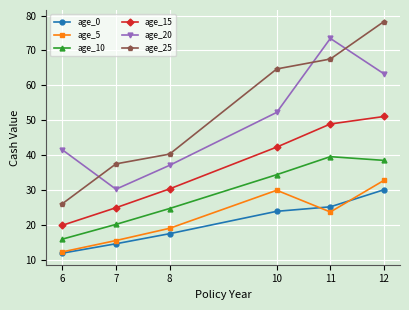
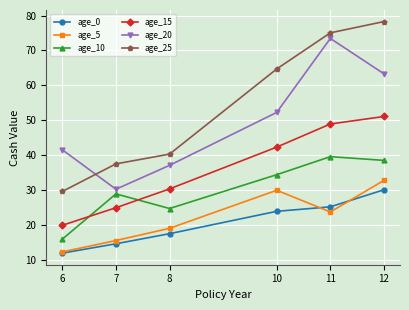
age_25, 6: 26 -> 30
age_10, 7: 20 -> 29
age_25, 11: 68 -> 75
